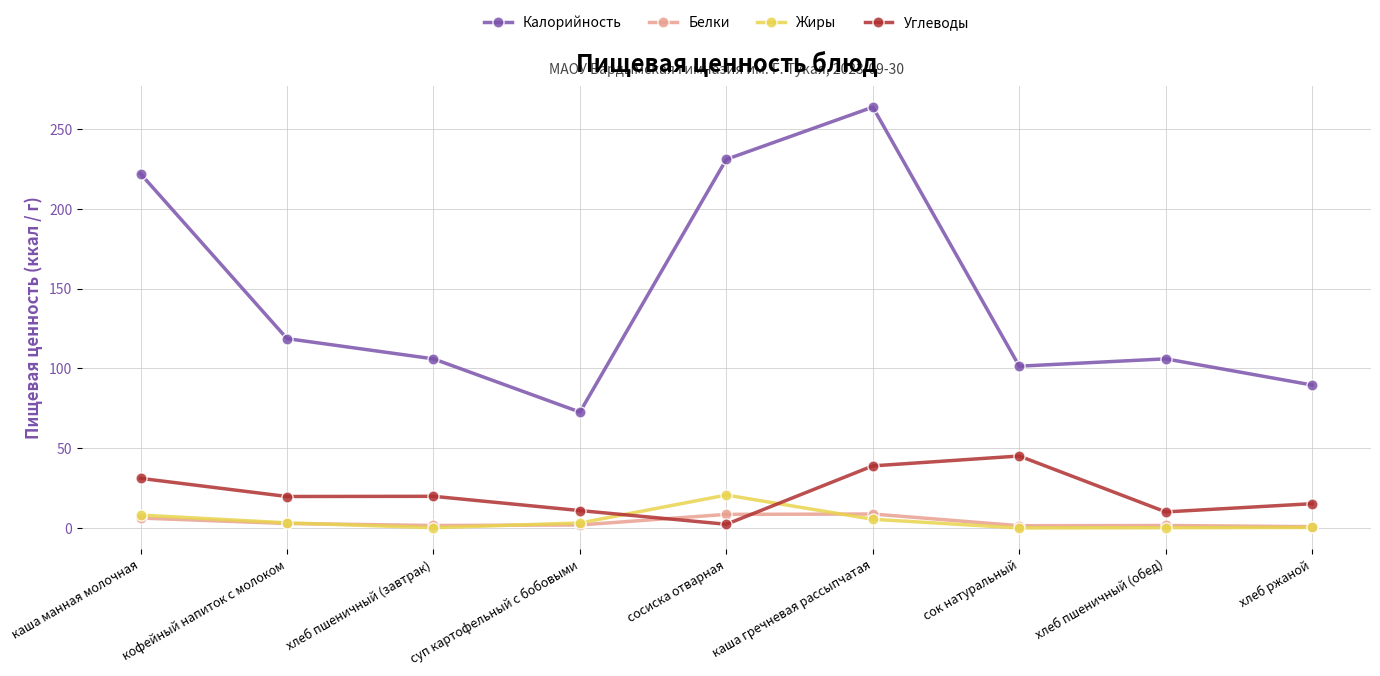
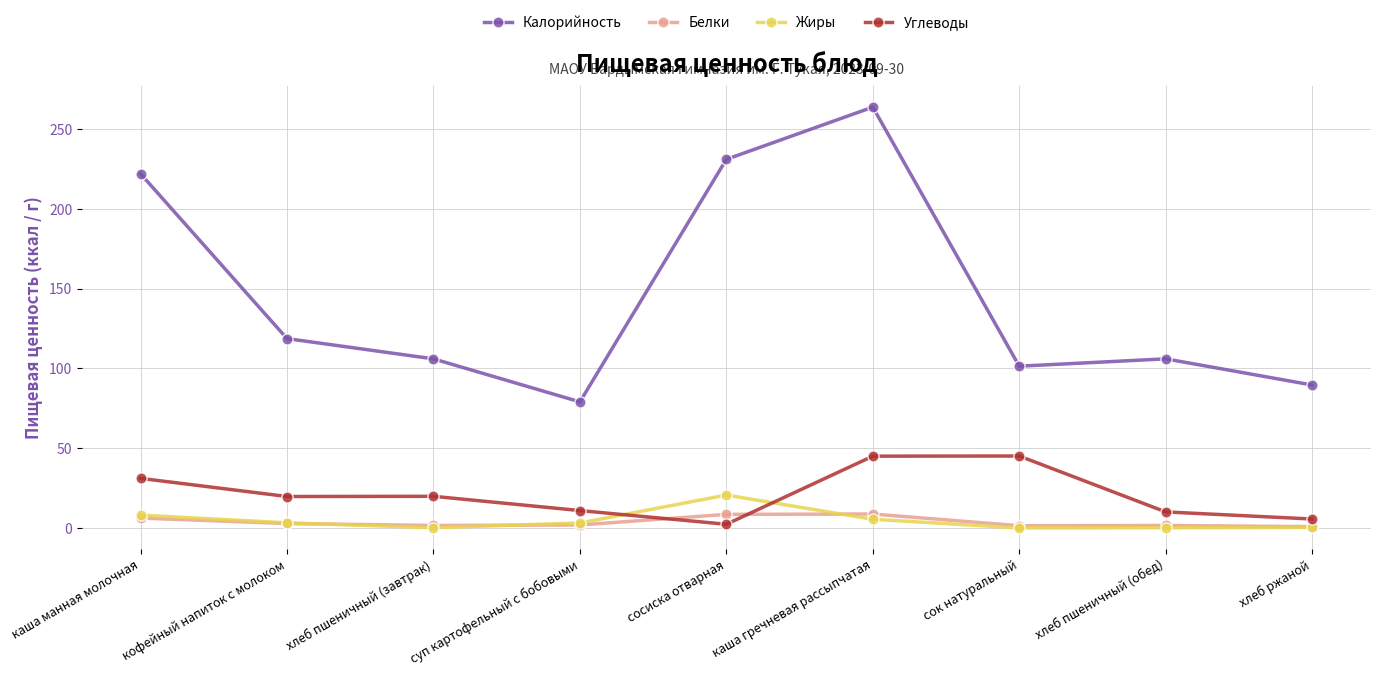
Калорийность, суп картофельный с бобовыми: 73 -> 79
Углеводы, каша гречневая рассыпчатая: 39 -> 45
Углеводы, хлеб ржаной: 15 -> 6
